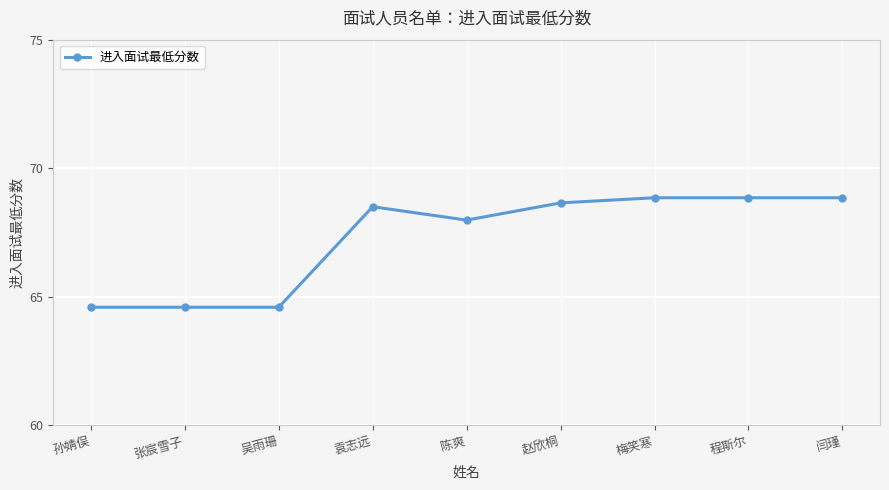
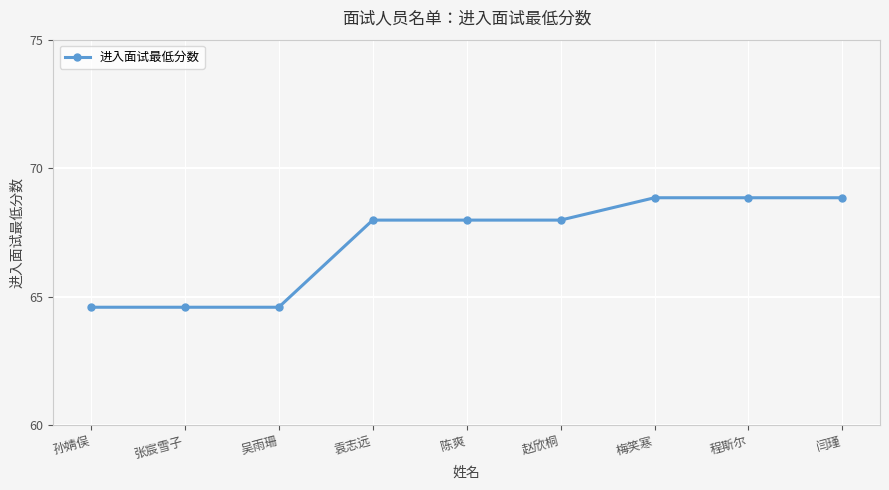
袁志远: 68.5 -> 68.0
赵欣桐: 68.7 -> 68.0
